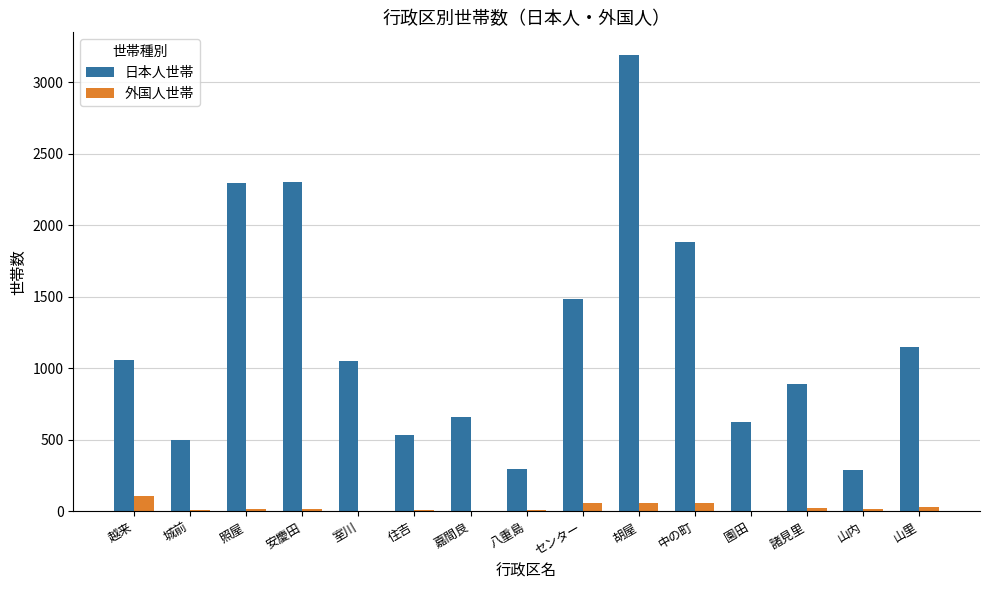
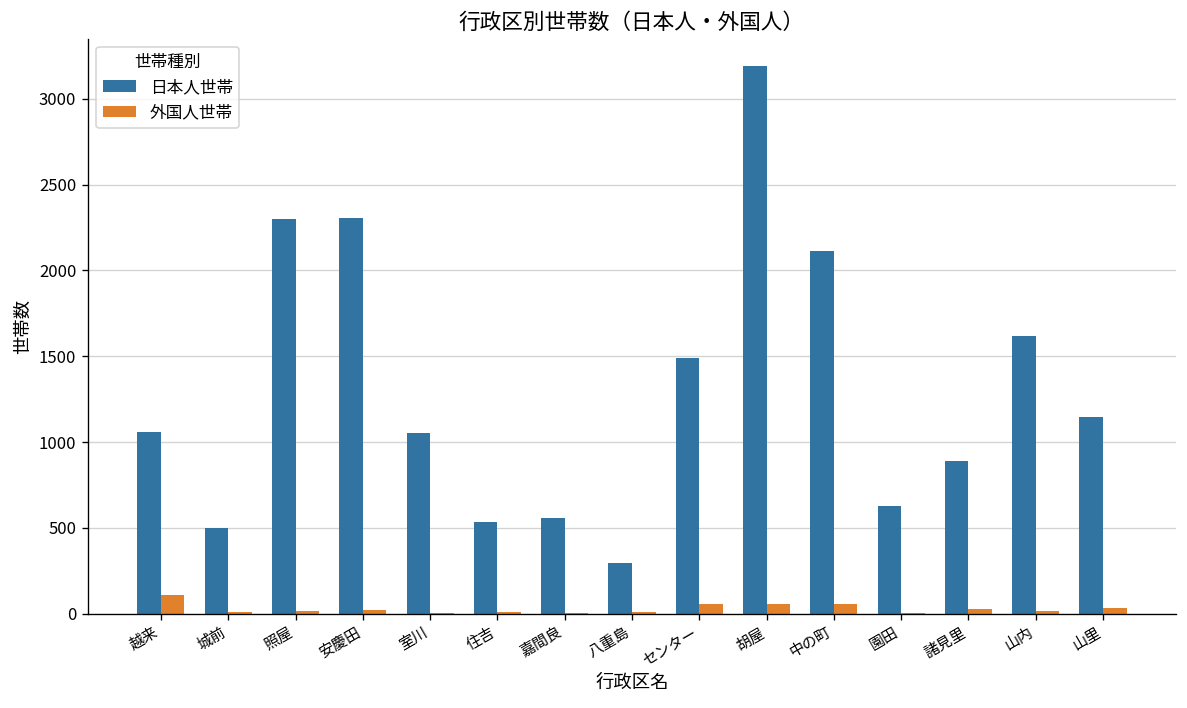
日本人世帯, 嘉間良: 660 -> 560
日本人世帯, 中の町: 1880 -> 2110
日本人世帯, 山内: 290 -> 1620
